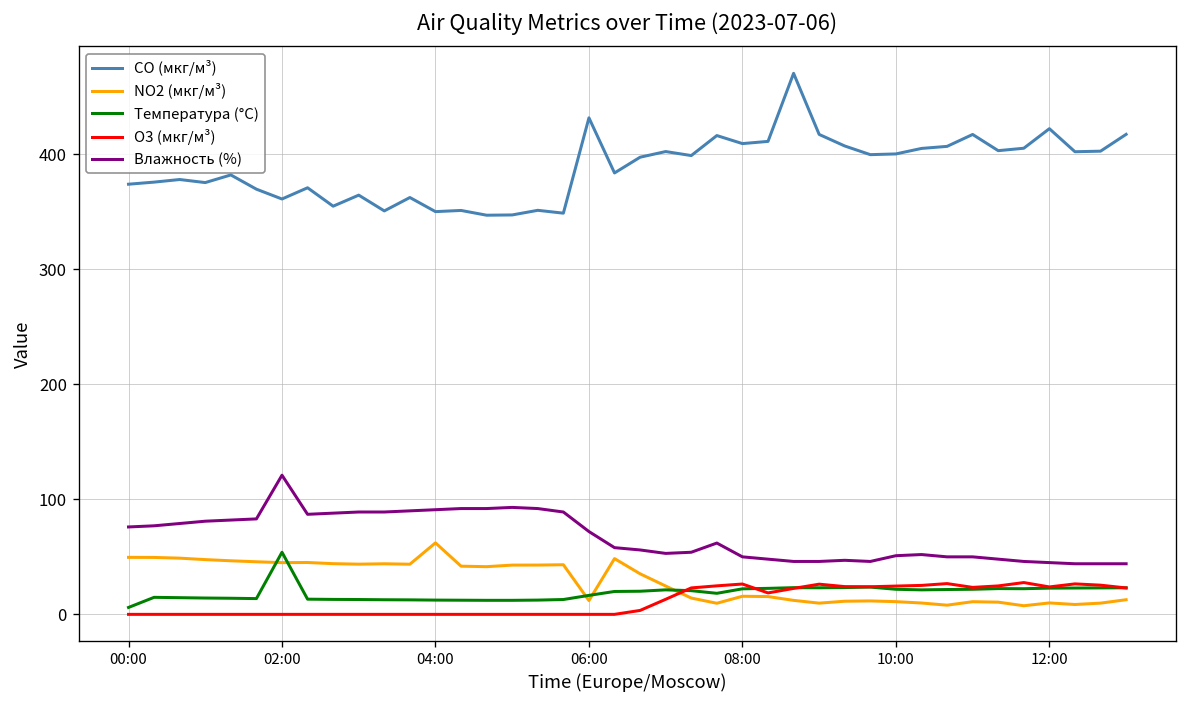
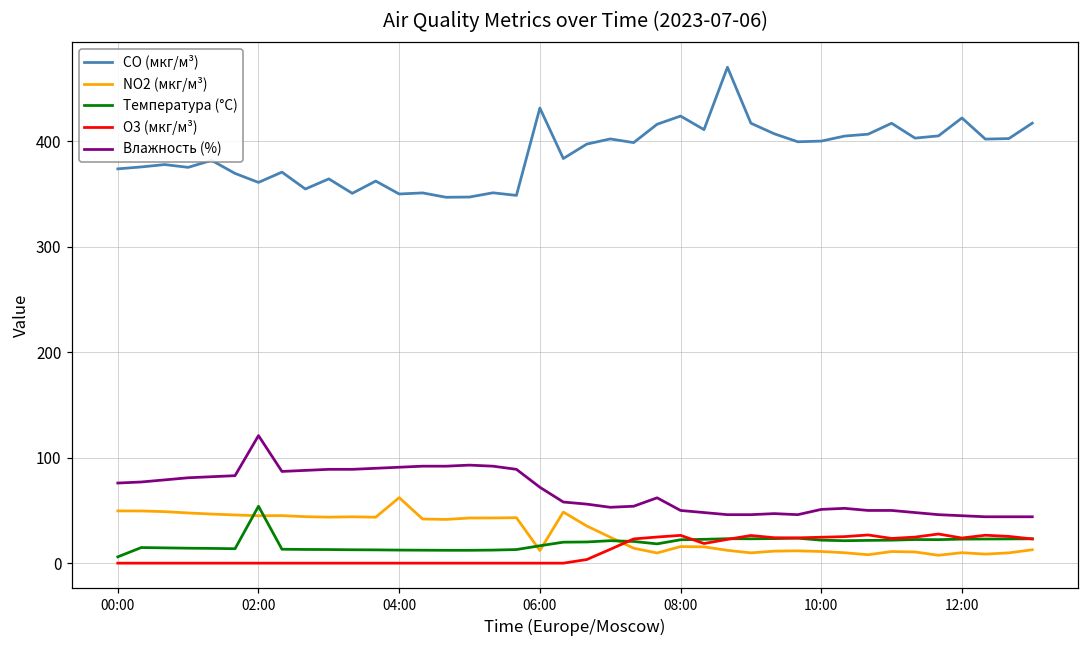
CO (мкг/м³), 08:00: 410 -> 420
